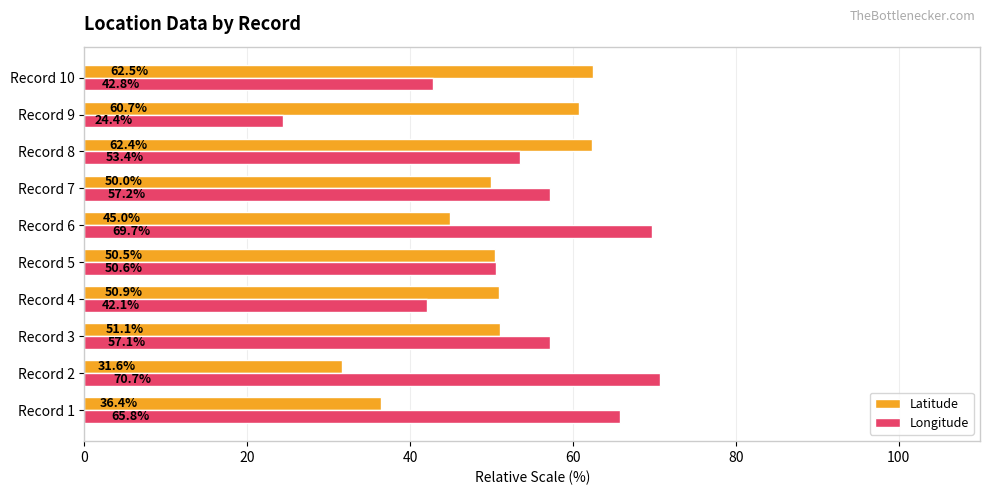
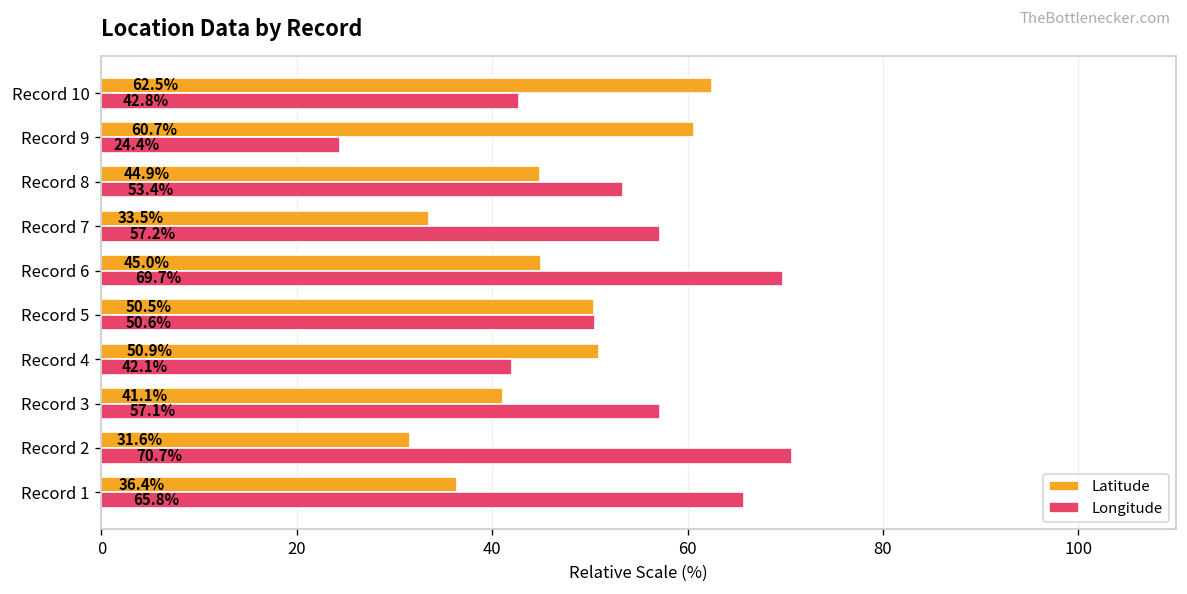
Latitude, Record 8: 62.4% -> 44.9%
Latitude, Record 7: 50.0% -> 33.5%
Latitude, Record 3: 51.1% -> 41.1%
